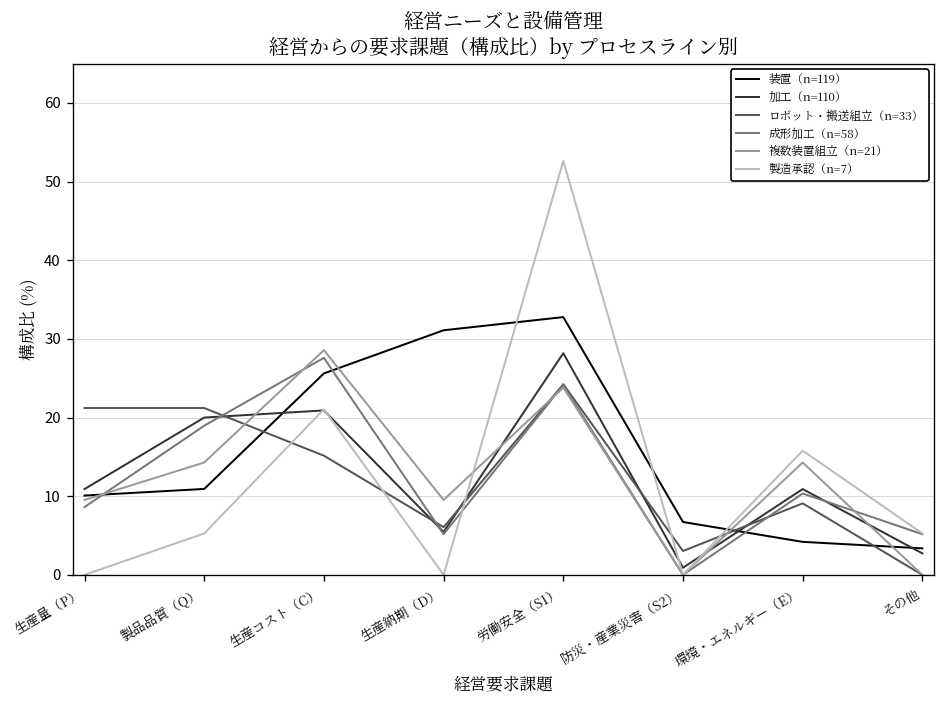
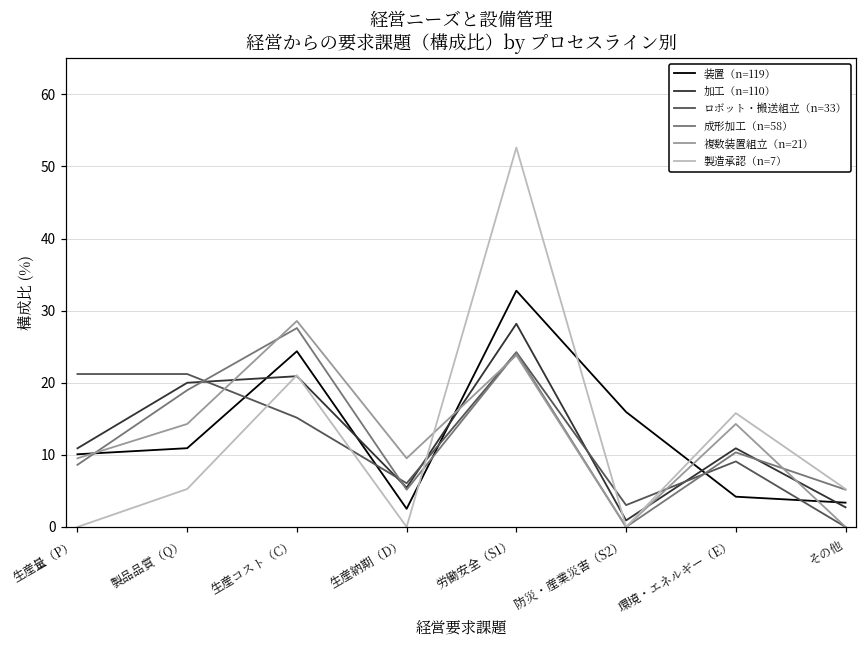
装置（n=119）, 生産コスト（C）: 26 -> 24
装置（n=119）, 生産納期（D）: 31 -> 3
装置（n=119）, 防災・産業災害（S2）: 7 -> 16
